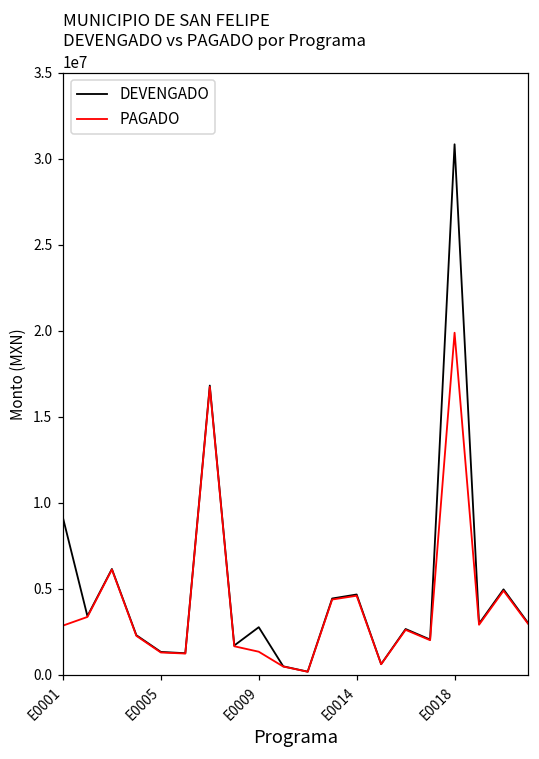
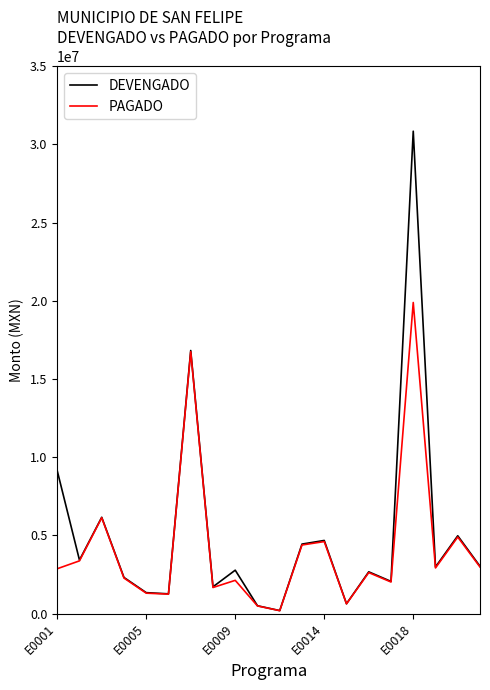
PAGADO, E0009: 1300000 -> 2100000
